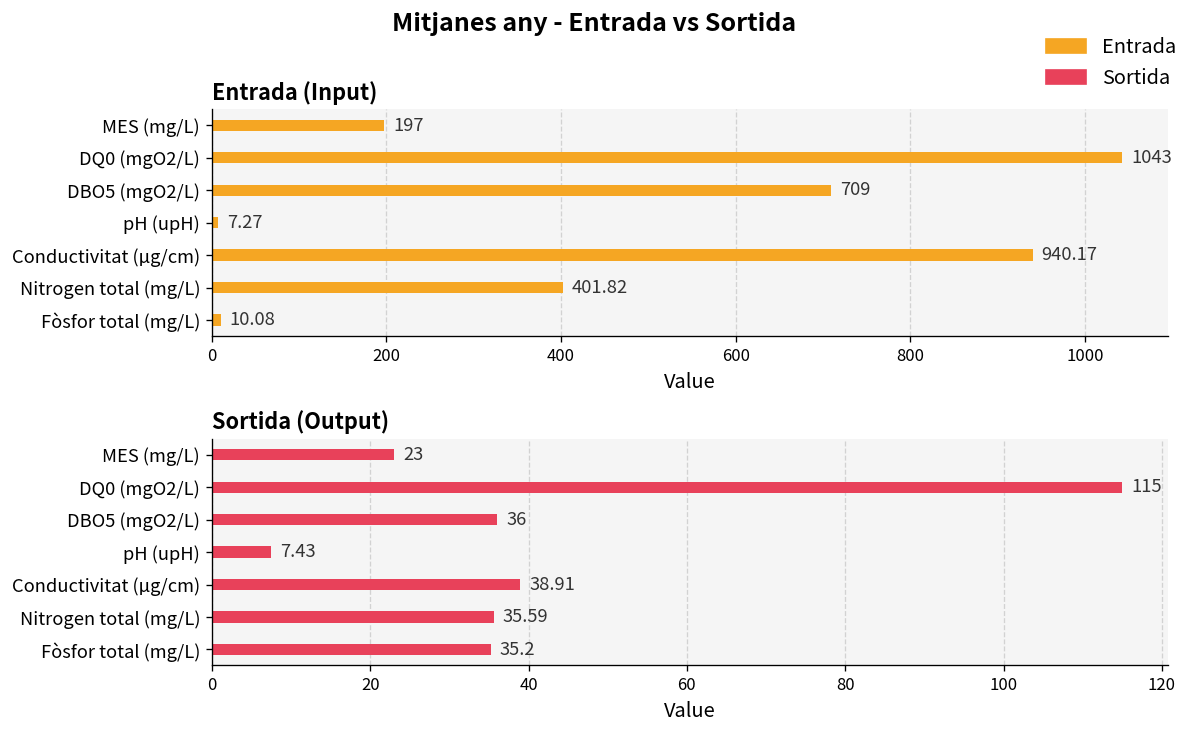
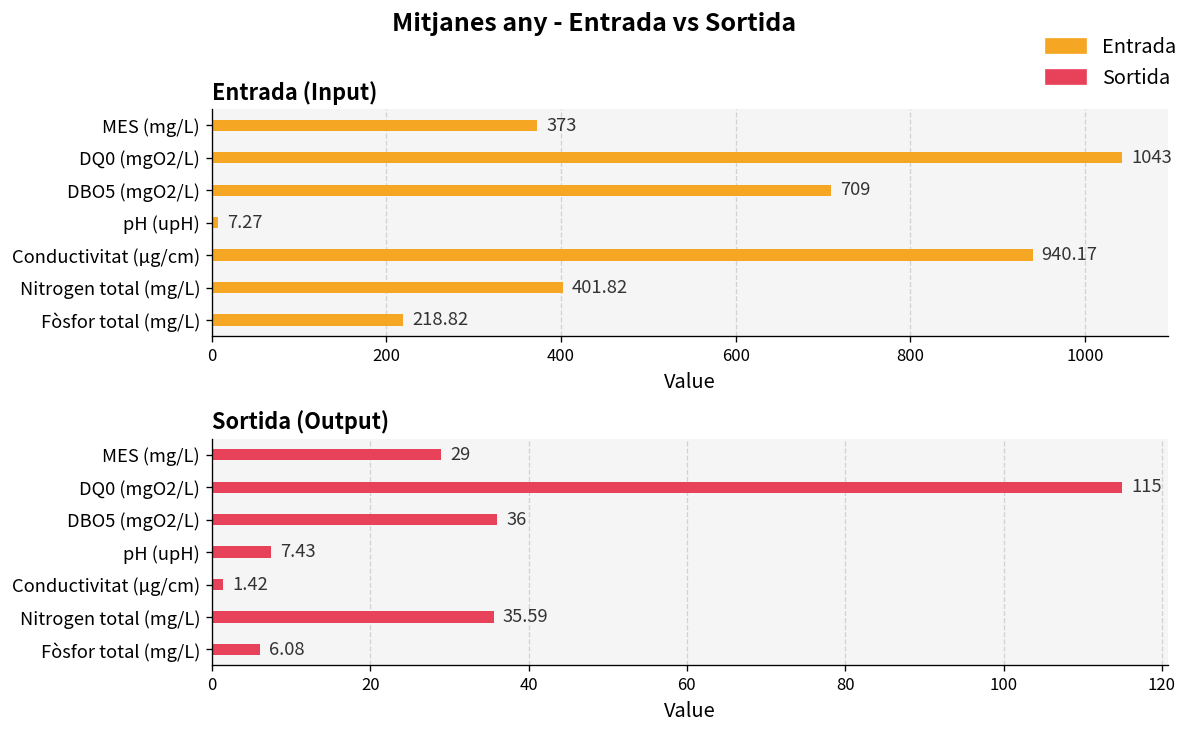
Entrada (Input), MES (mg/L): 197 -> 373
Entrada (Input), Fòsfor total (mg/L): 10.08 -> 218.82
Sortida (Output), MES (mg/L): 23 -> 29
Sortida (Output), Conductivitat (µg/cm): 38.91 -> 1.42
Sortida (Output), Fòsfor total (mg/L): 35.2 -> 6.08
